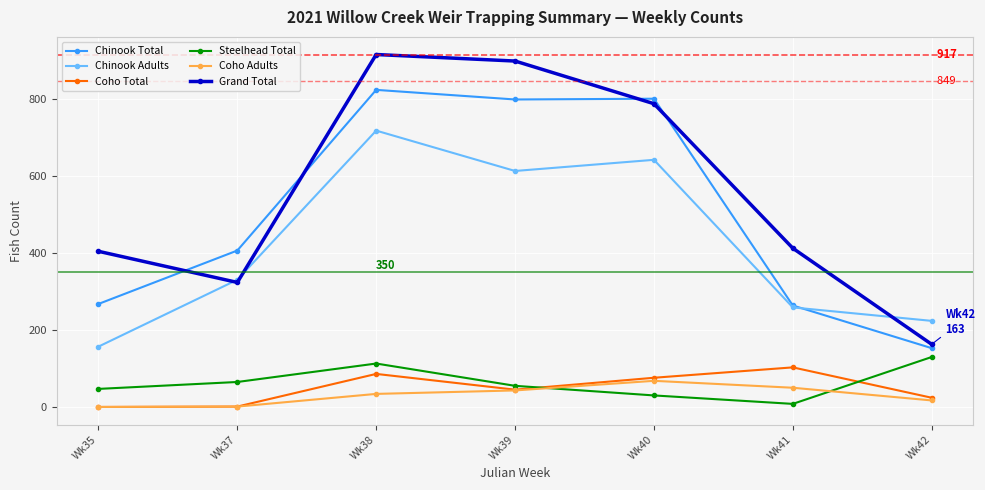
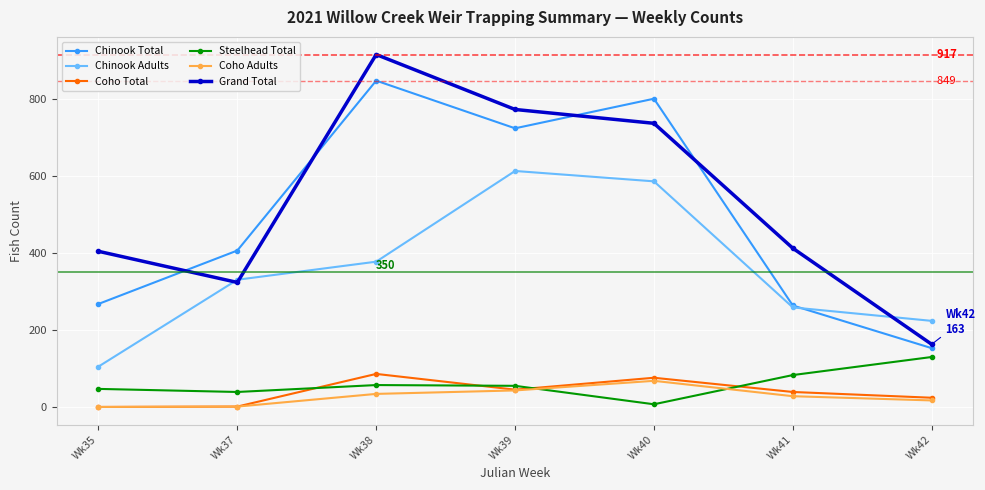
Chinook Adults, Wk35: 160 -> 110
Steelhead Total, Wk37: 70 -> 40
Chinook Total, Wk38: 830 -> 850
Chinook Adults, Wk38: 720 -> 380
Steelhead Total, Wk38: 110 -> 60
Chinook Total, Wk39: 800 -> 730
Grand Total, Wk39: 900 -> 770
Chinook Adults, Wk40: 640 -> 590
Steelhead Total, Wk40: 30 -> 10
Grand Total, Wk40: 790 -> 740
Coho Total, Wk41: 100 -> 40
Steelhead Total, Wk41: 10 -> 80
Coho Adults, Wk41: 50 -> 30
